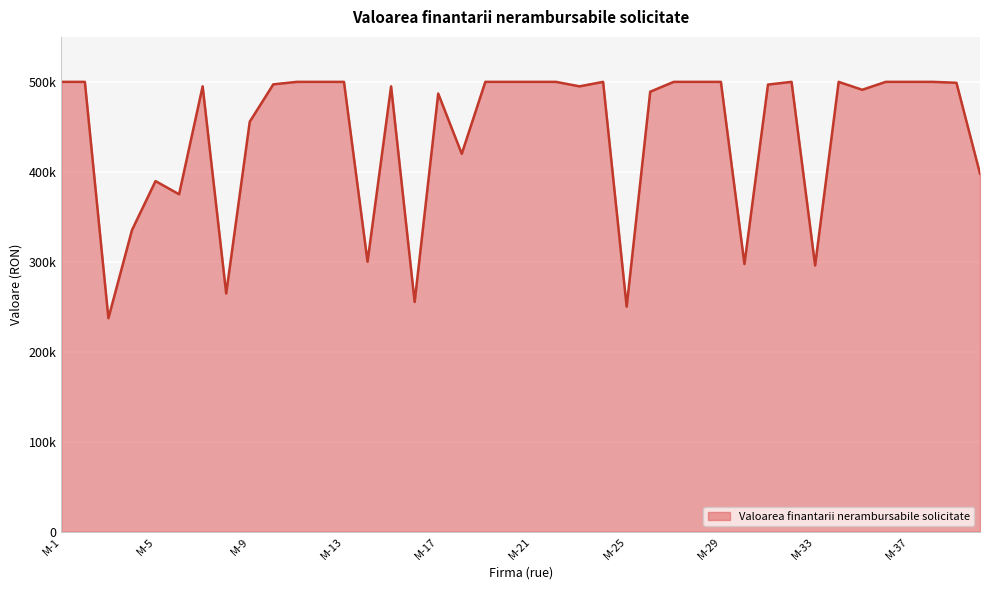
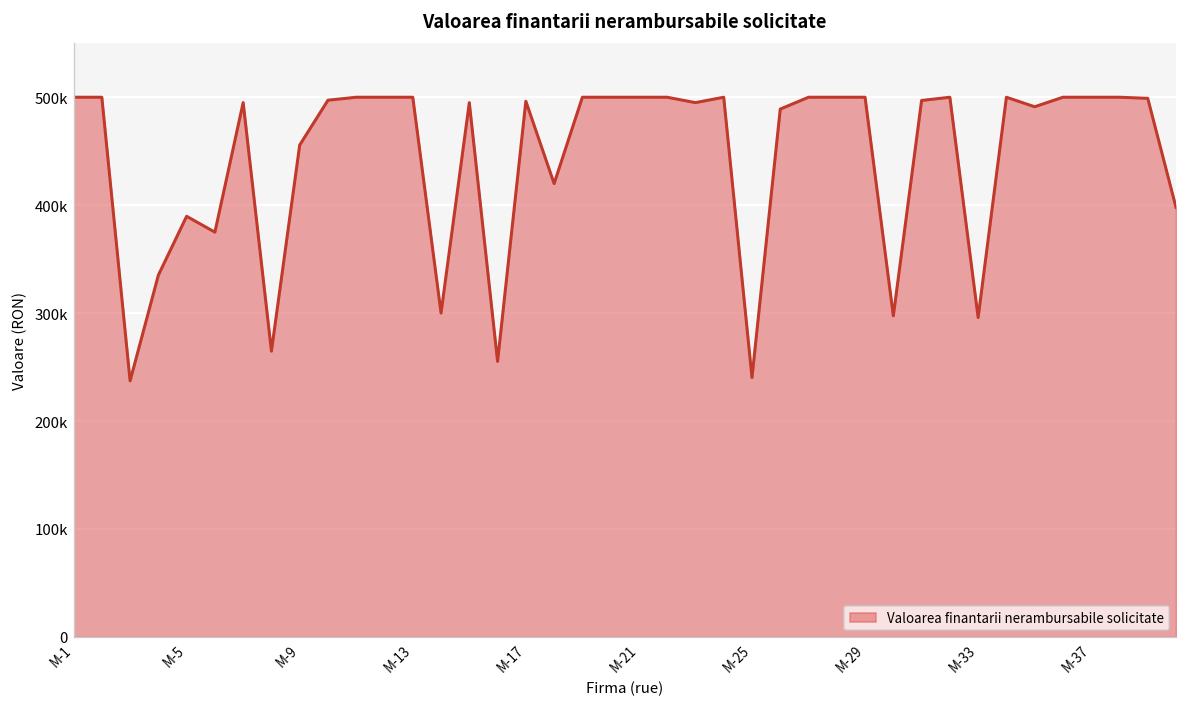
M-17: 490000 -> 500000
M-25: 250000 -> 240000
